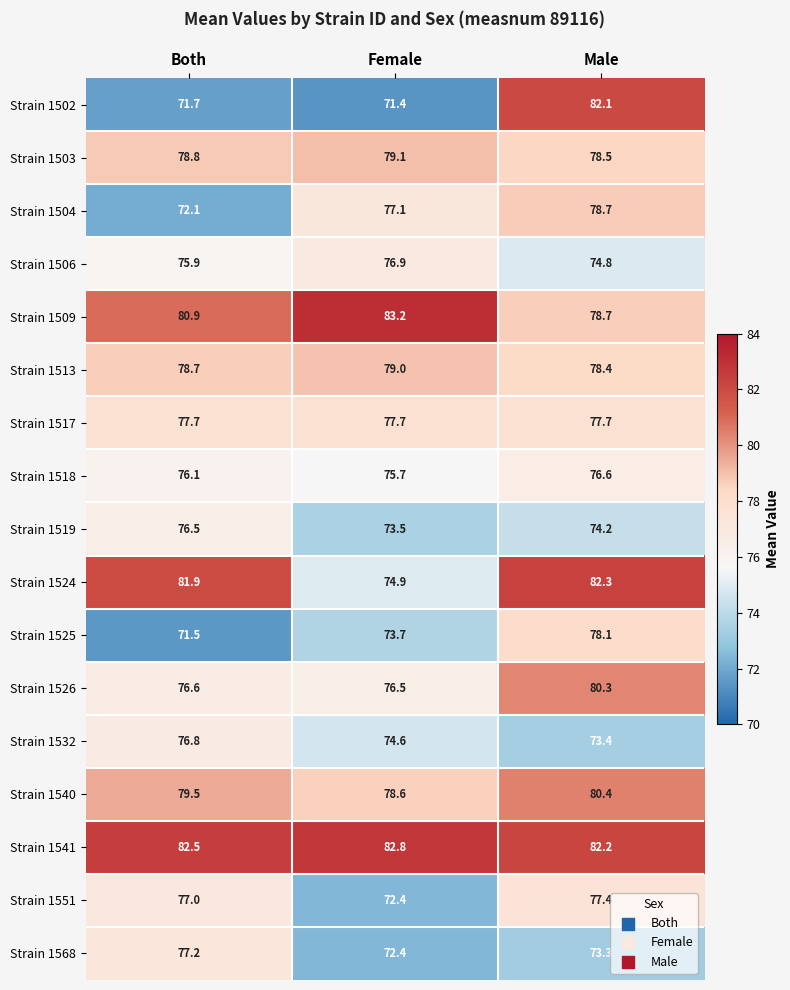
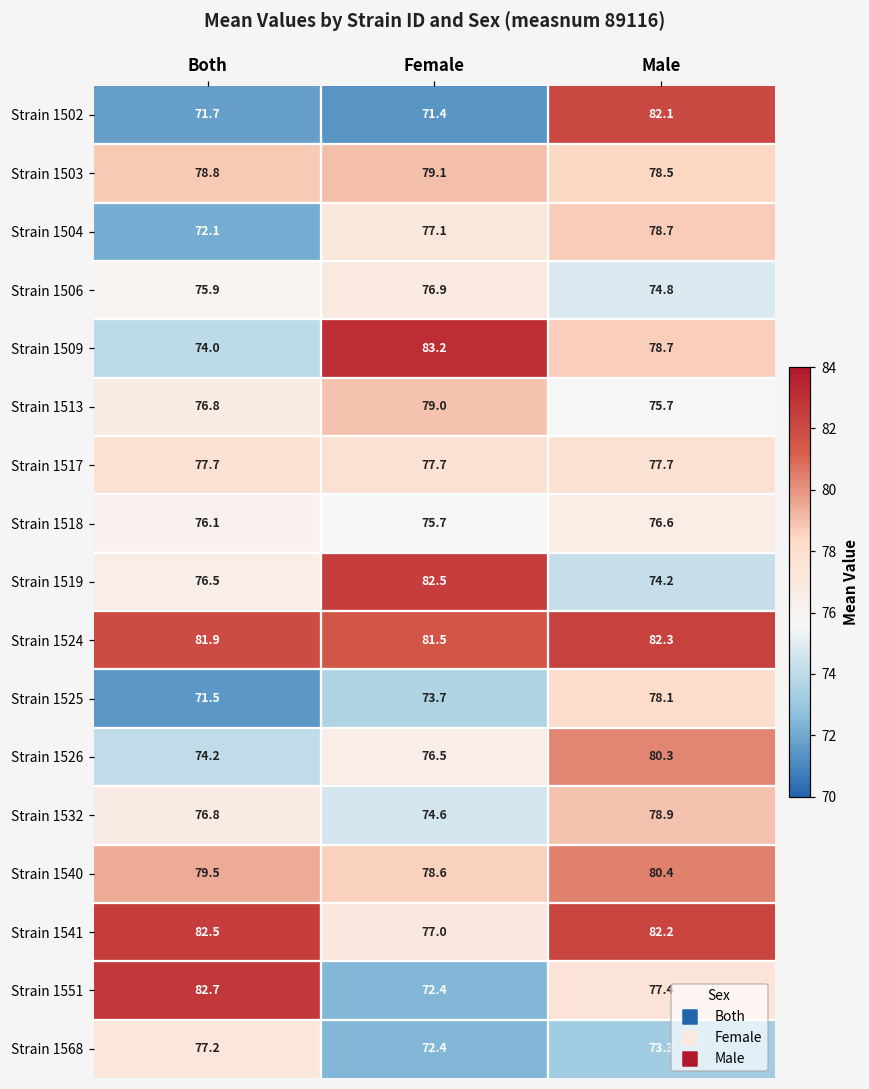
Strain 1509, Both: 80.9 -> 74.0
Strain 1513, Both: 78.7 -> 76.8
Strain 1513, Male: 78.4 -> 75.7
Strain 1519, Female: 73.5 -> 82.5
Strain 1524, Female: 74.9 -> 81.5
Strain 1526, Both: 76.6 -> 74.2
Strain 1532, Male: 73.4 -> 78.9
Strain 1541, Female: 82.8 -> 77.0
Strain 1551, Both: 77.0 -> 82.7
